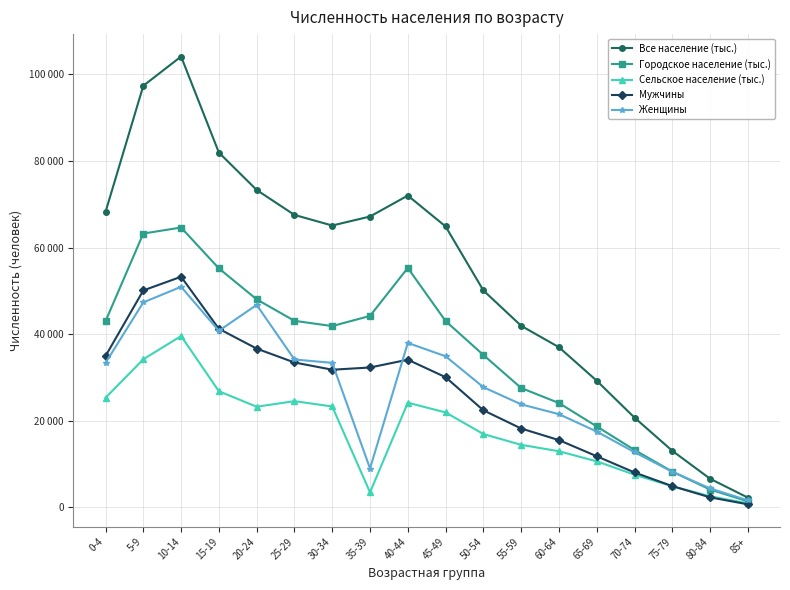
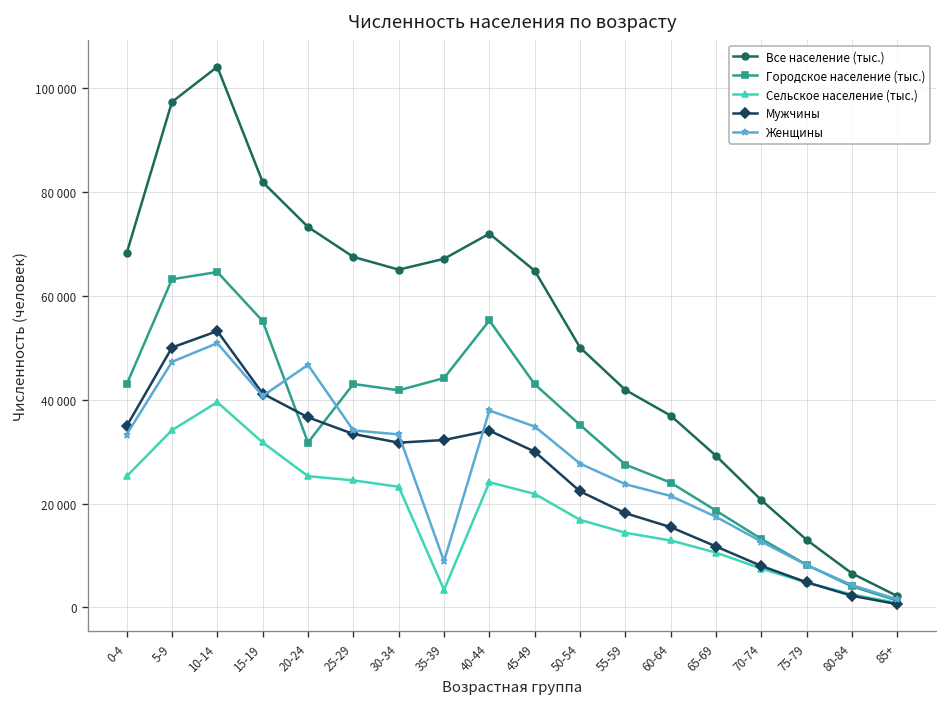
Сельское население (тыс.), 15-19: 27000 -> 32000
Городское население (тыс.), 20-24: 48000 -> 32000
Сельское население (тыс.), 20-24: 23000 -> 25000
